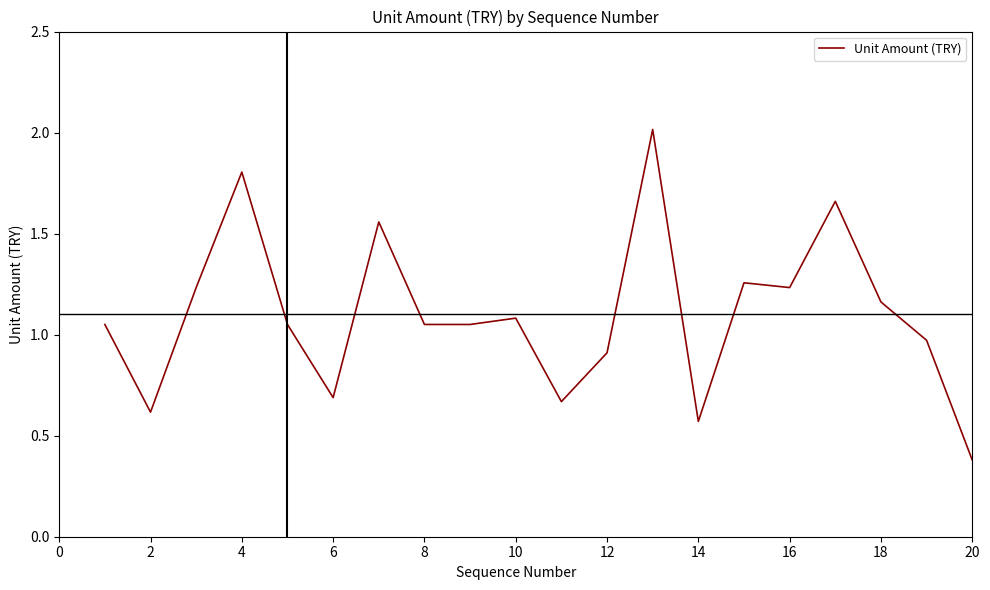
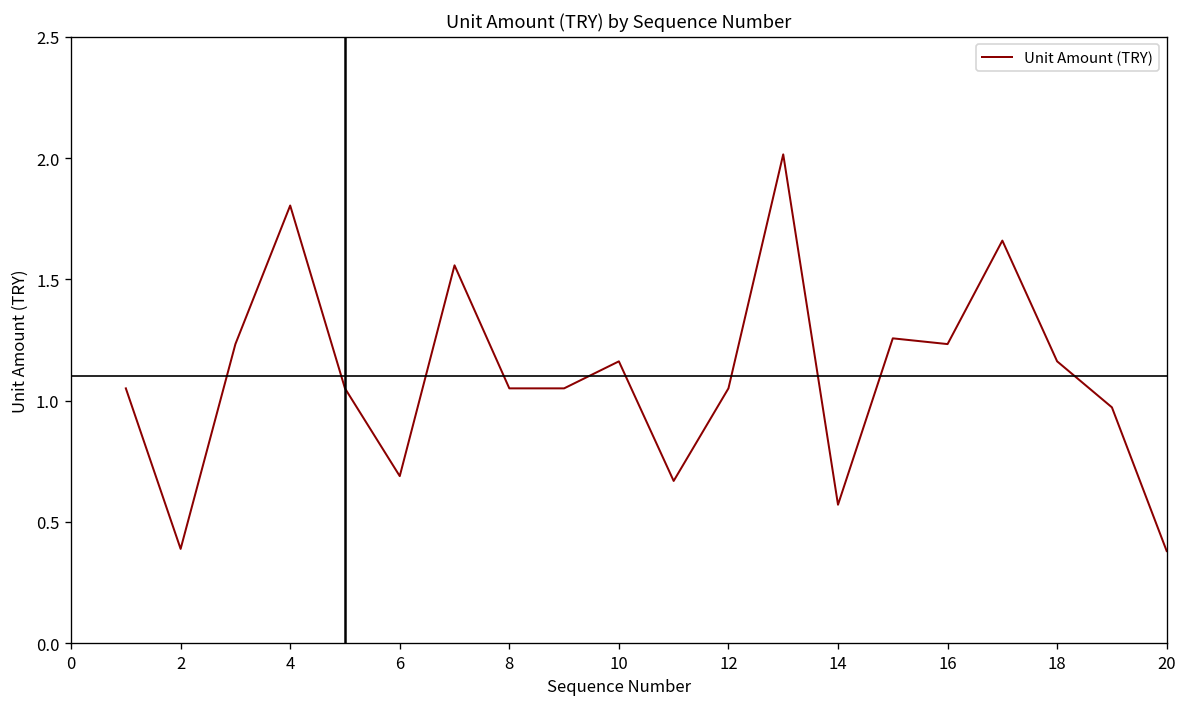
2: 0.62 -> 0.39
10: 1.08 -> 1.16
12: 0.91 -> 1.05
